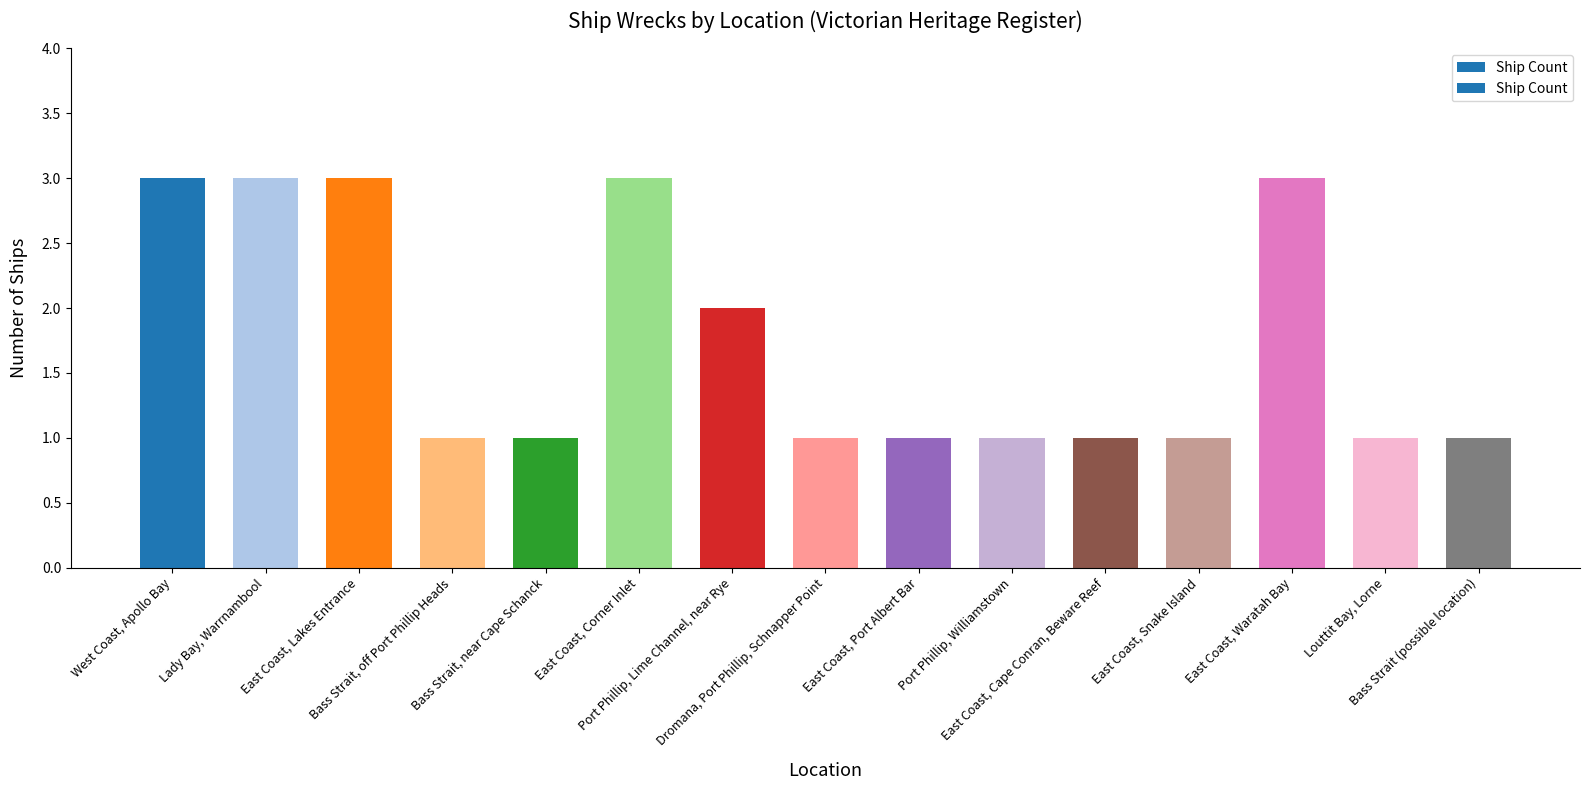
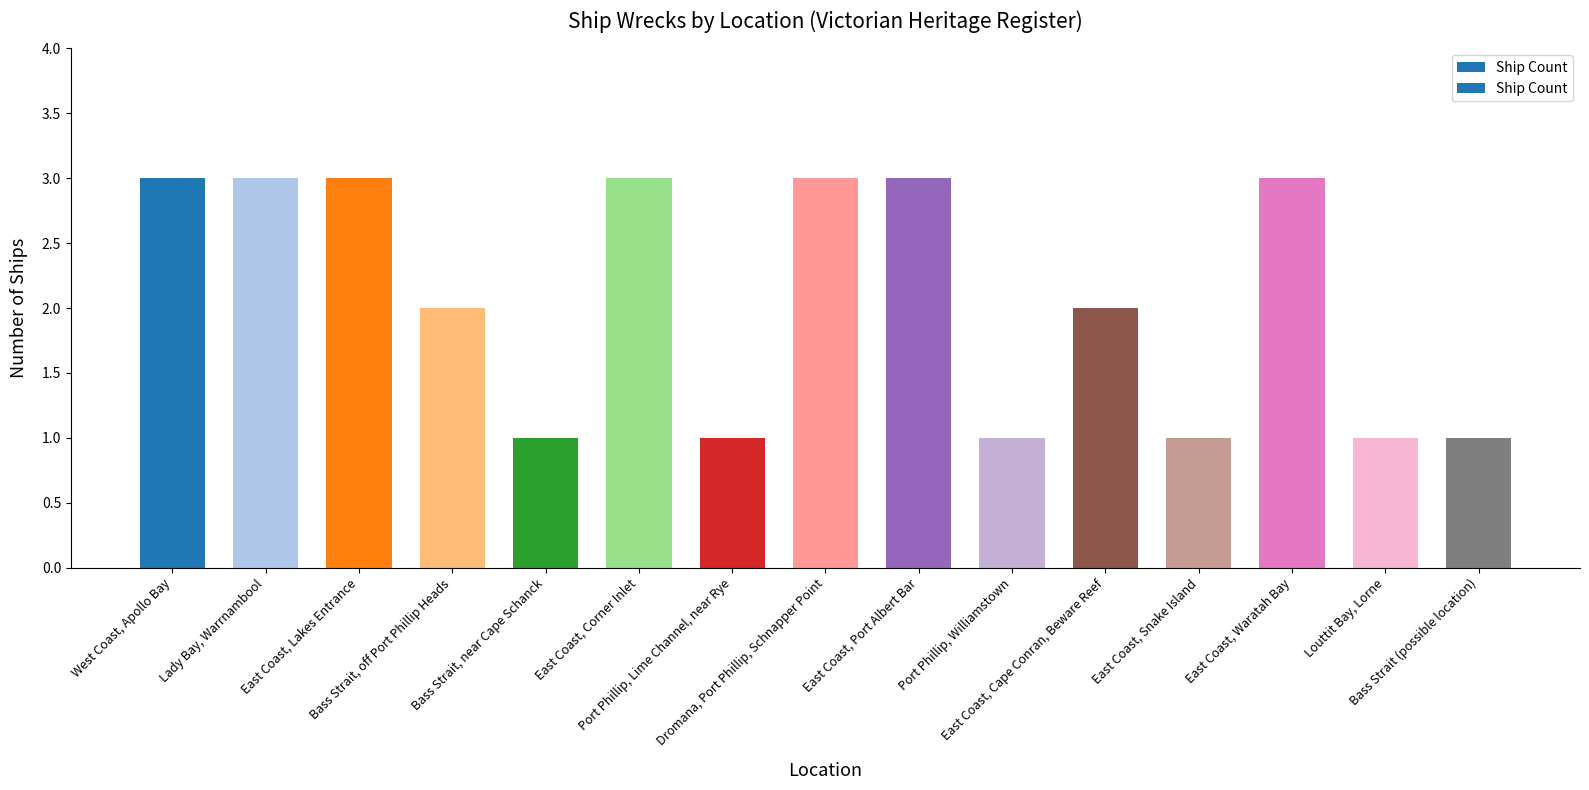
Bass Strait, off Port Phillip Heads: 1 -> 2
Port Phillip, Lime Channel, near Rye: 2 -> 1
Dromana, Port Phillip, Schnapper Point: 1 -> 3
East Coast, Port Albert Bar: 1 -> 3
East Coast, Cape Conran, Beware Reef: 1 -> 2
